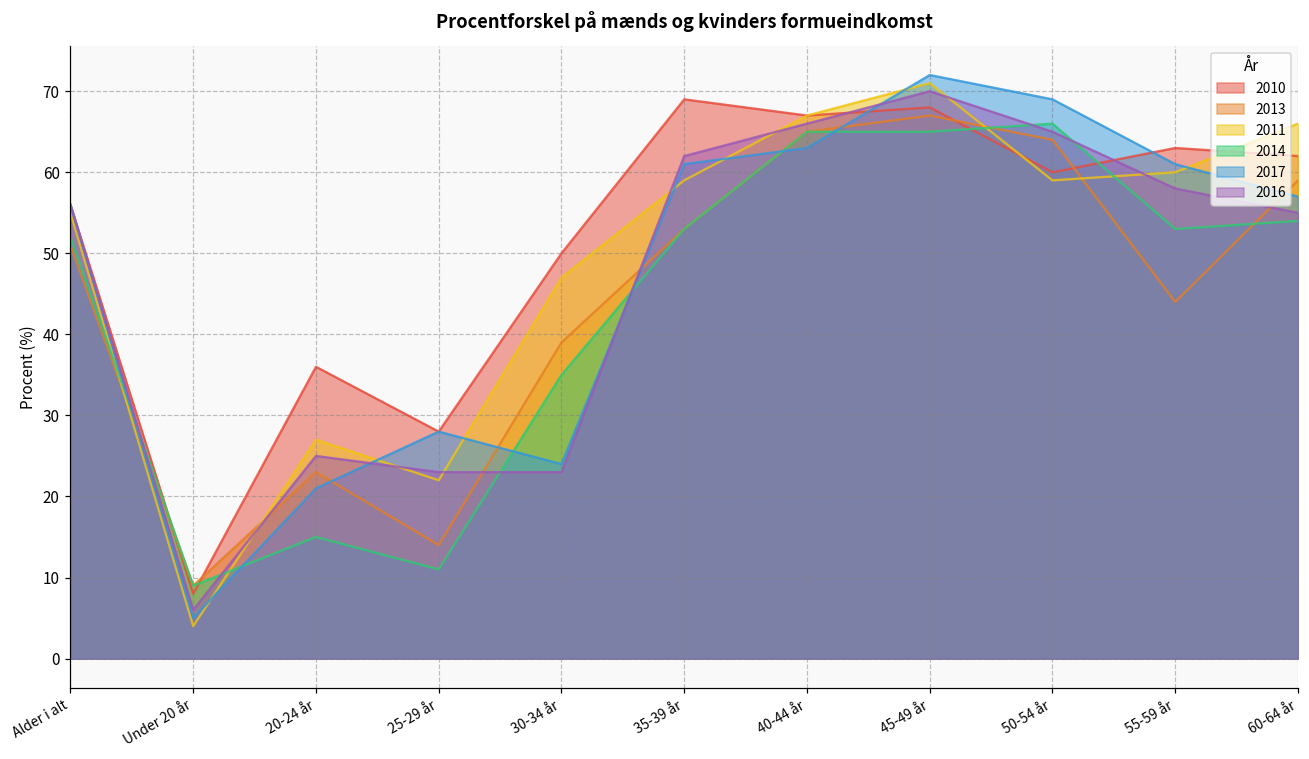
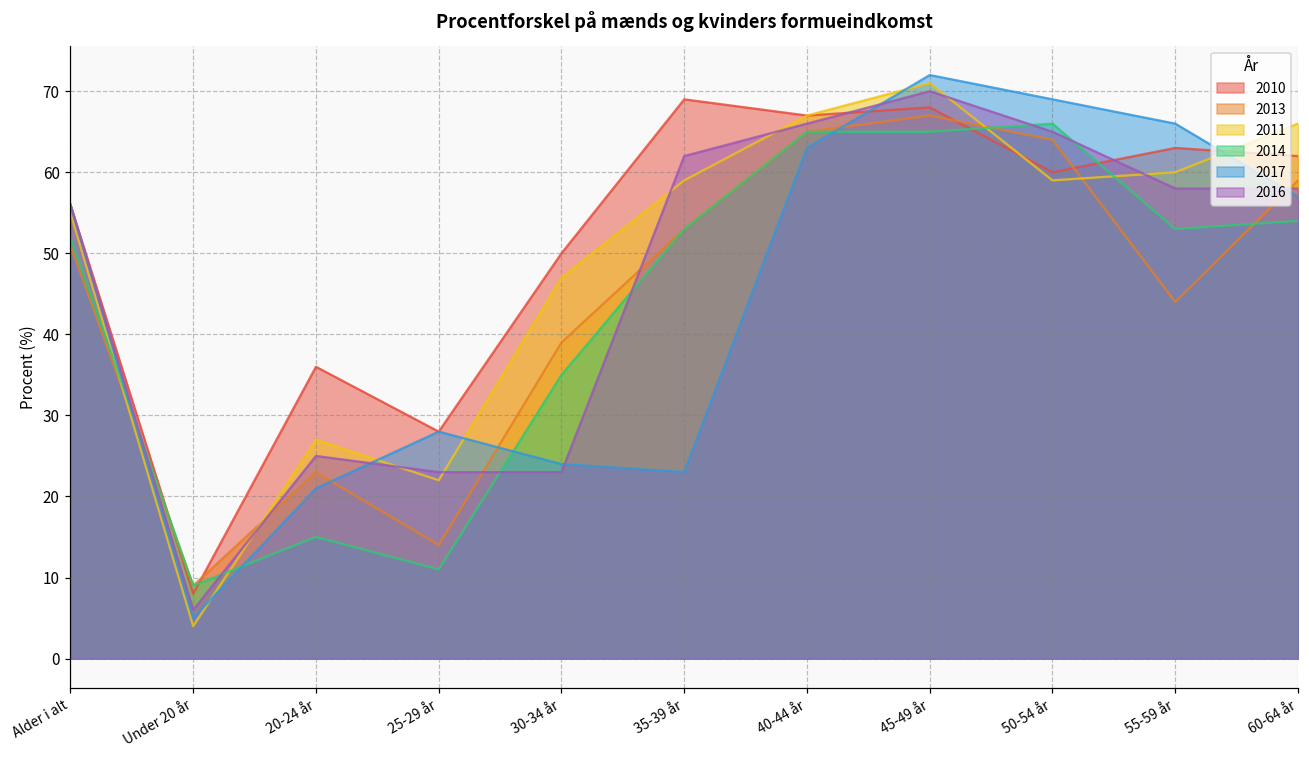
2017, 35-39 år: 61 -> 23
2017, 55-59 år: 61 -> 66
2016, 60-64 år: 55 -> 58
